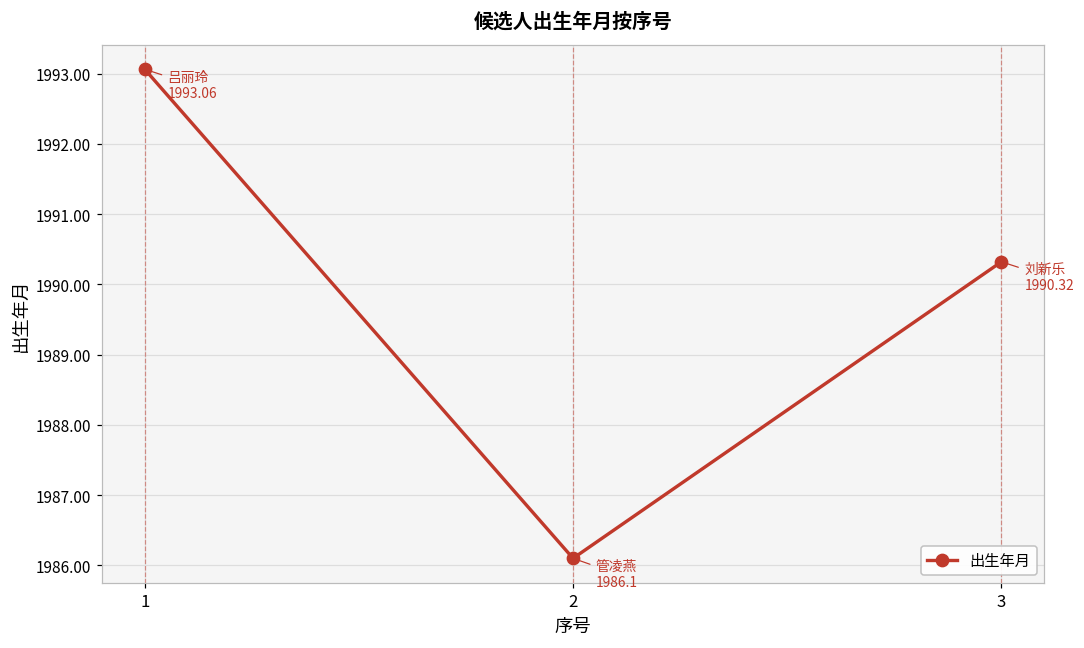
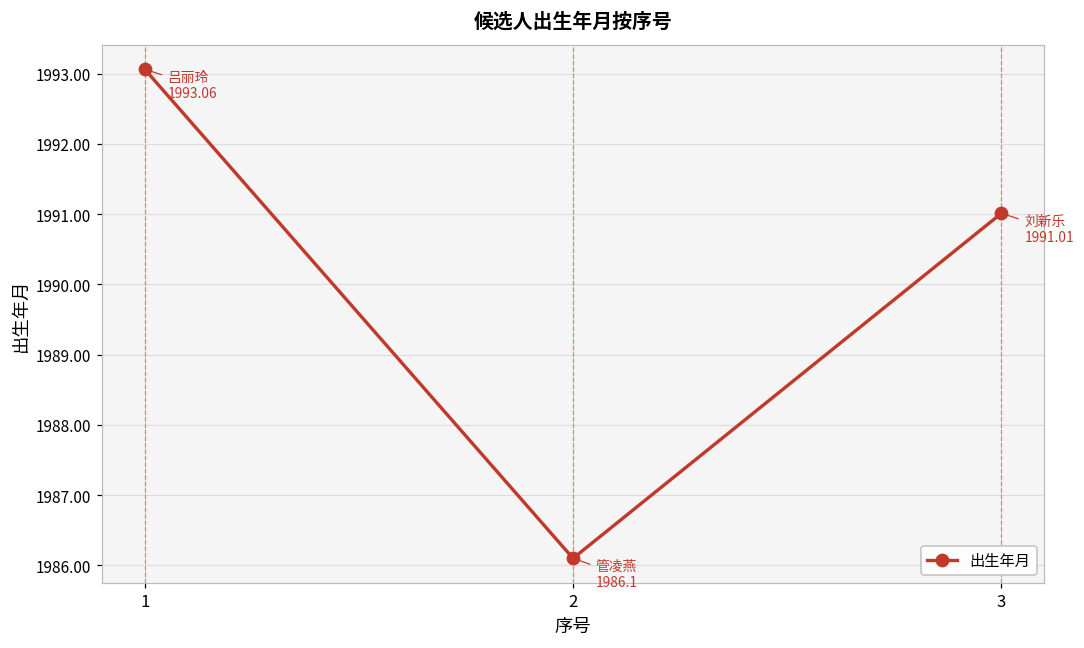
3: 1990.32 -> 1991.01
